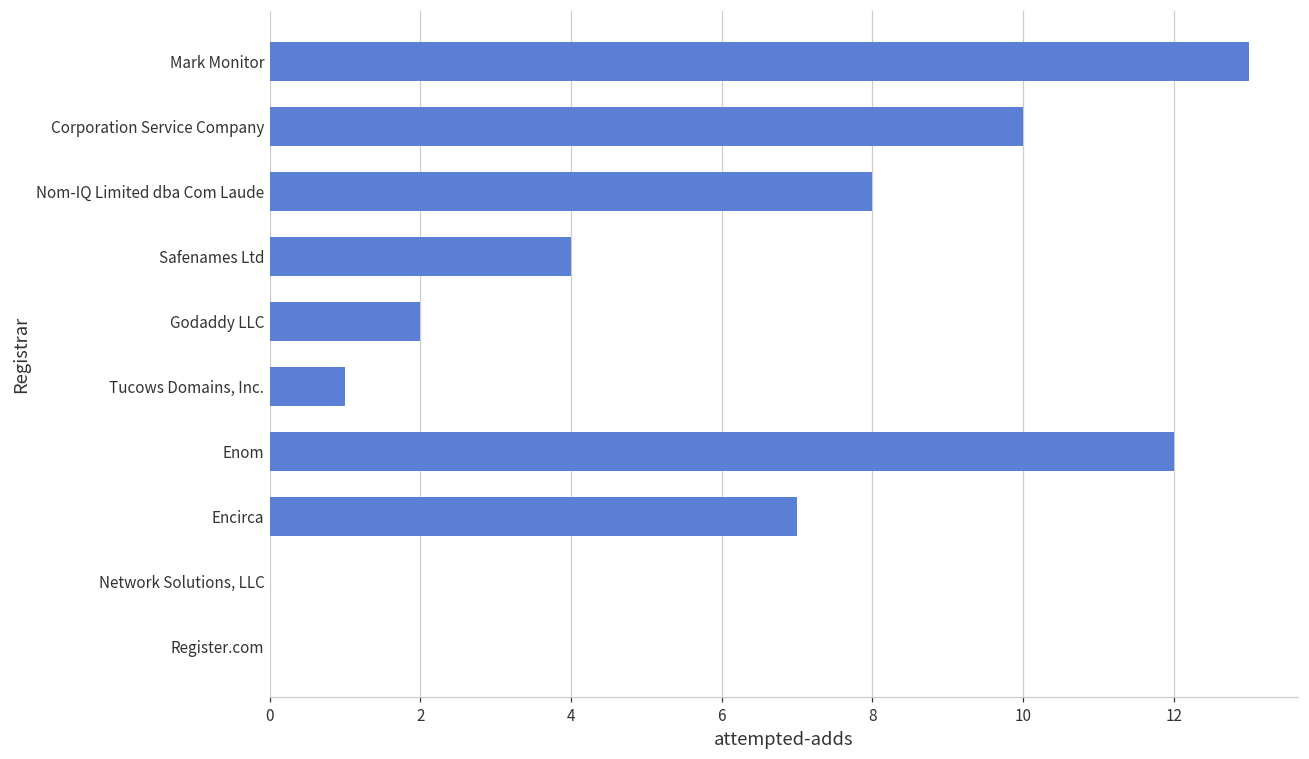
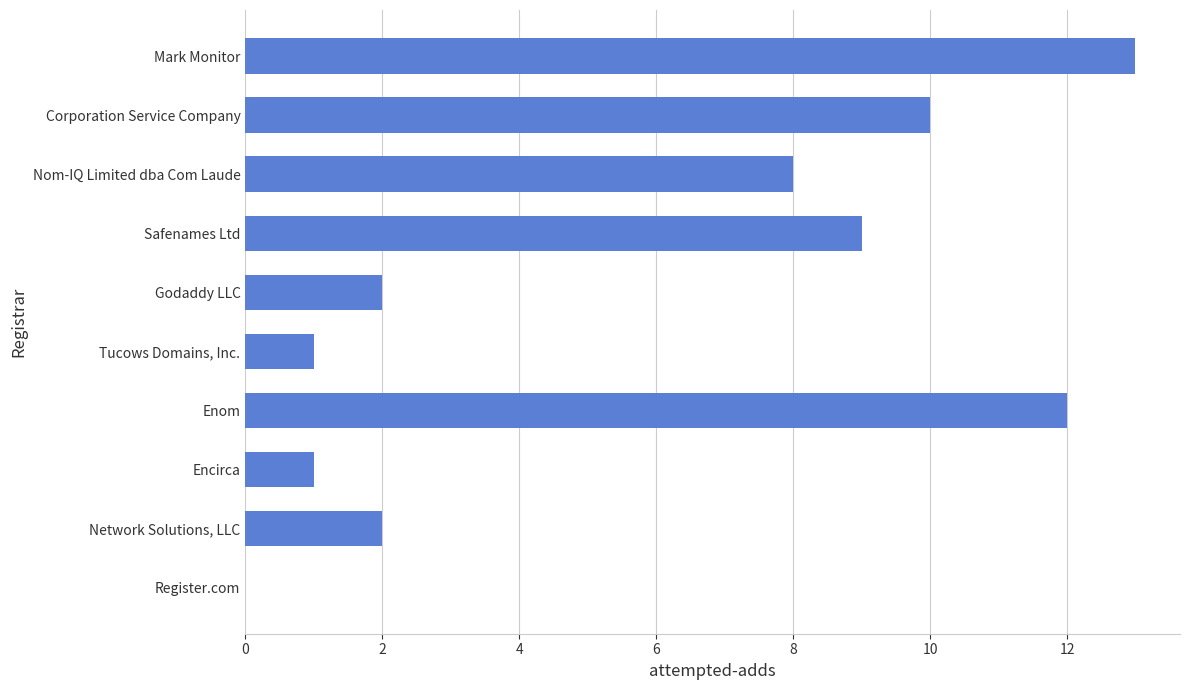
Safenames Ltd: 4 -> 9
Encirca: 7 -> 1
Network Solutions, LLC: 0 -> 2
